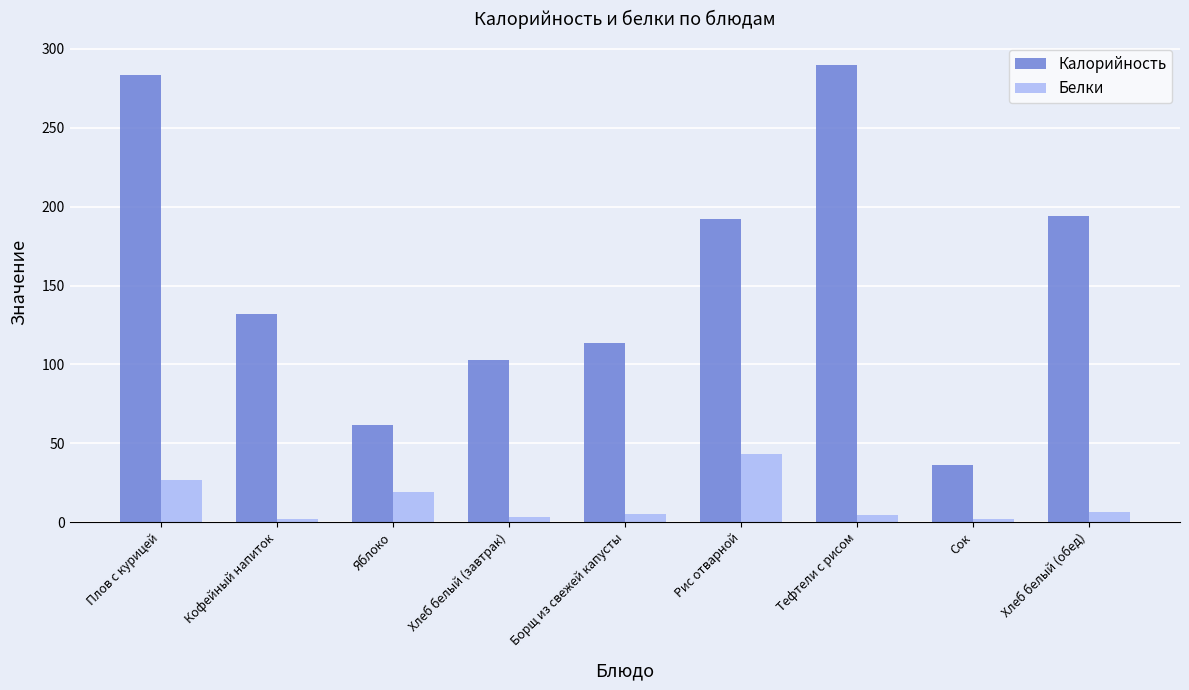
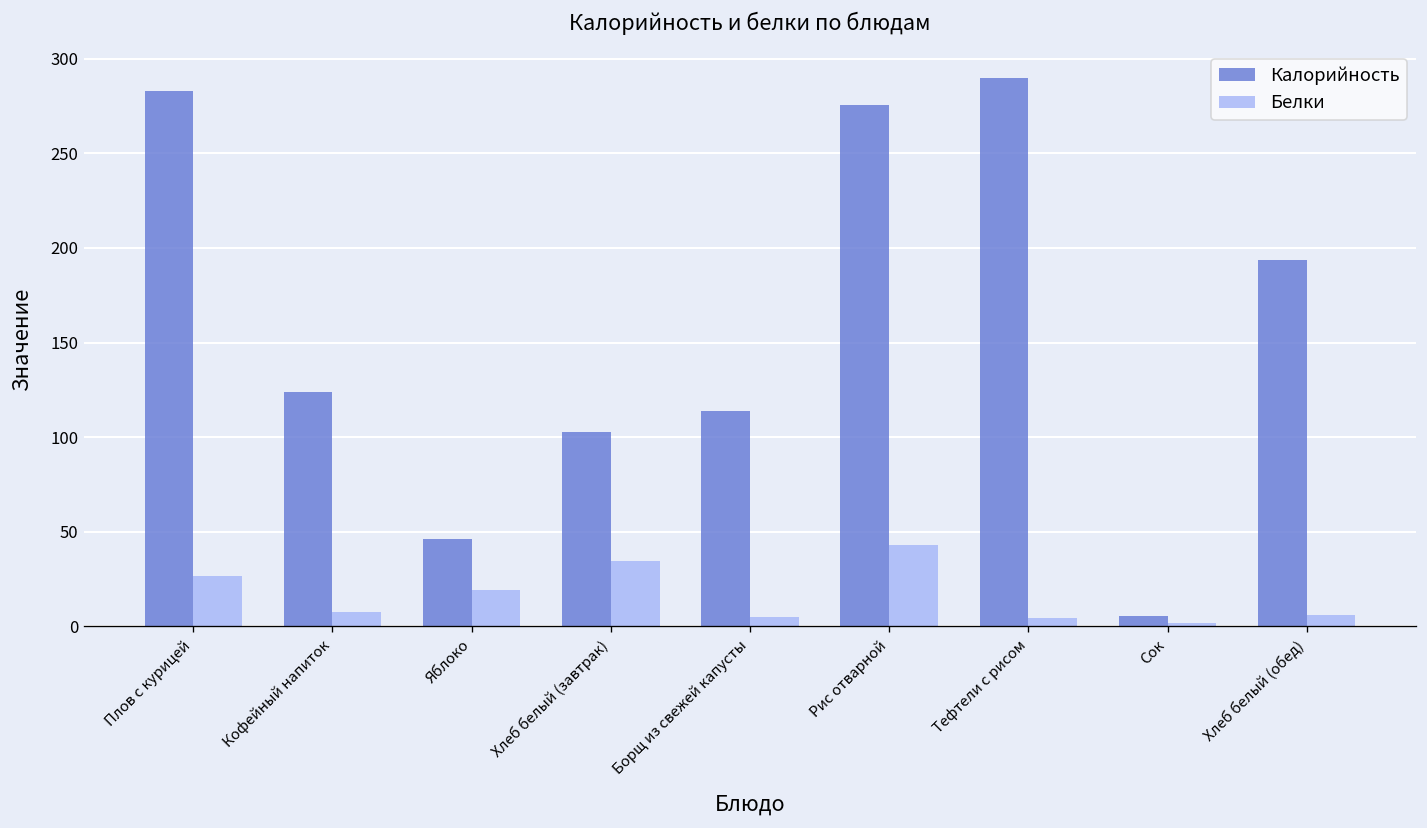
Калорийность, Кофейный напиток: 132 -> 124
Белки, Кофейный напиток: 2 -> 8
Калорийность, Яблоко: 61 -> 46
Белки, Хлеб белый (завтрак): 3 -> 35
Калорийность, Рис отварной: 192 -> 276
Калорийность, Сок: 36 -> 6
